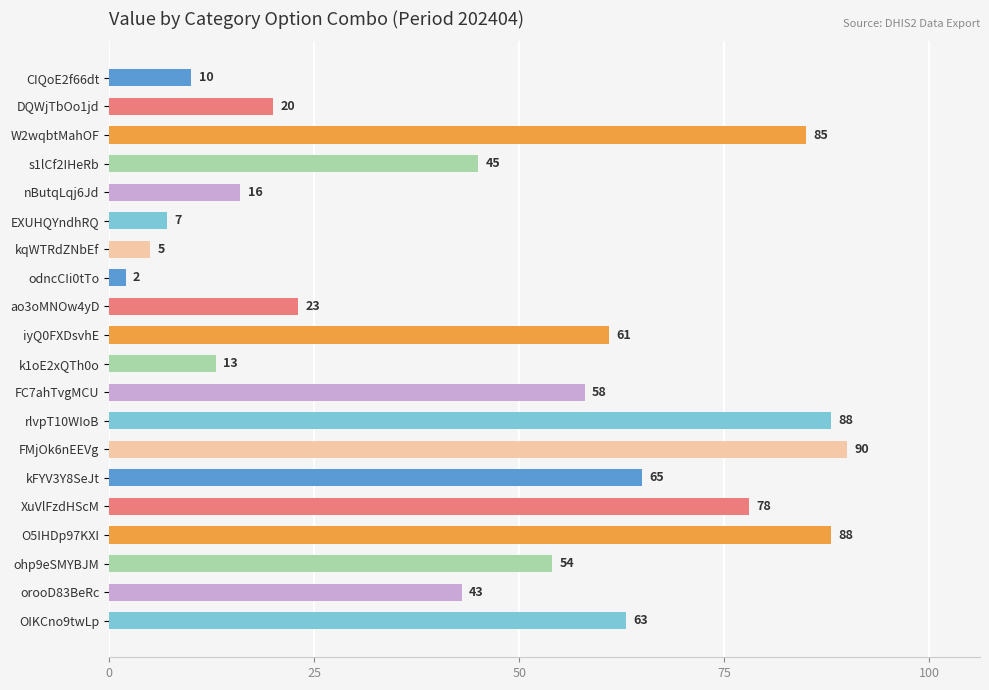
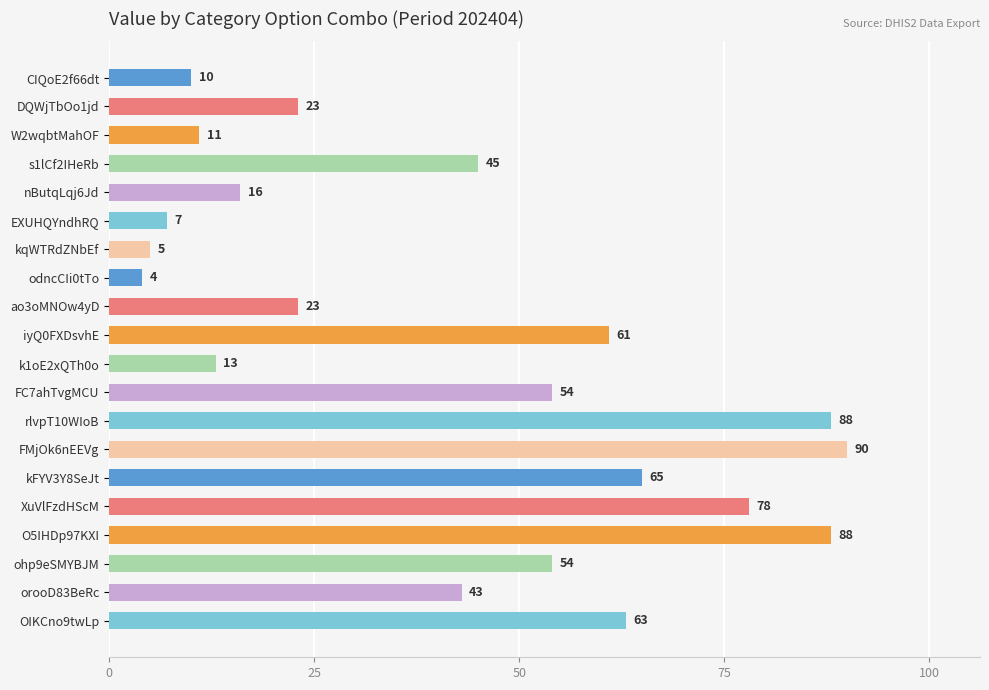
DQWjTbOo1jd: 20 -> 23
W2wqbtMahOF: 85 -> 11
odncCIi0tTo: 2 -> 4
FC7ahTvgMCU: 58 -> 54
